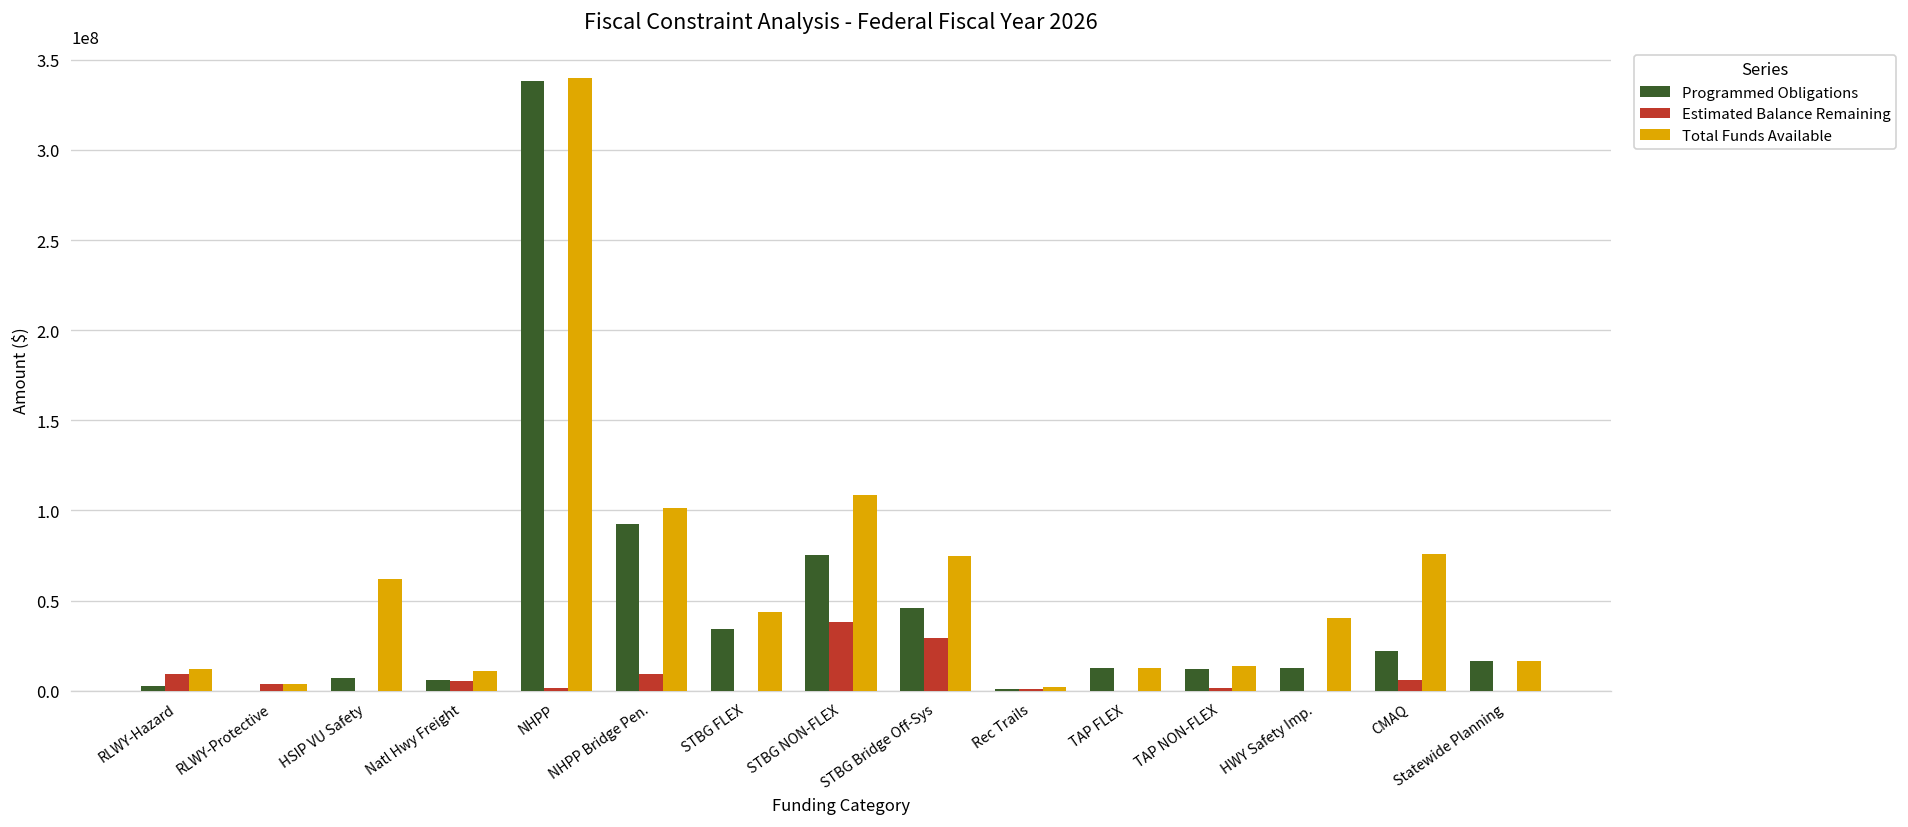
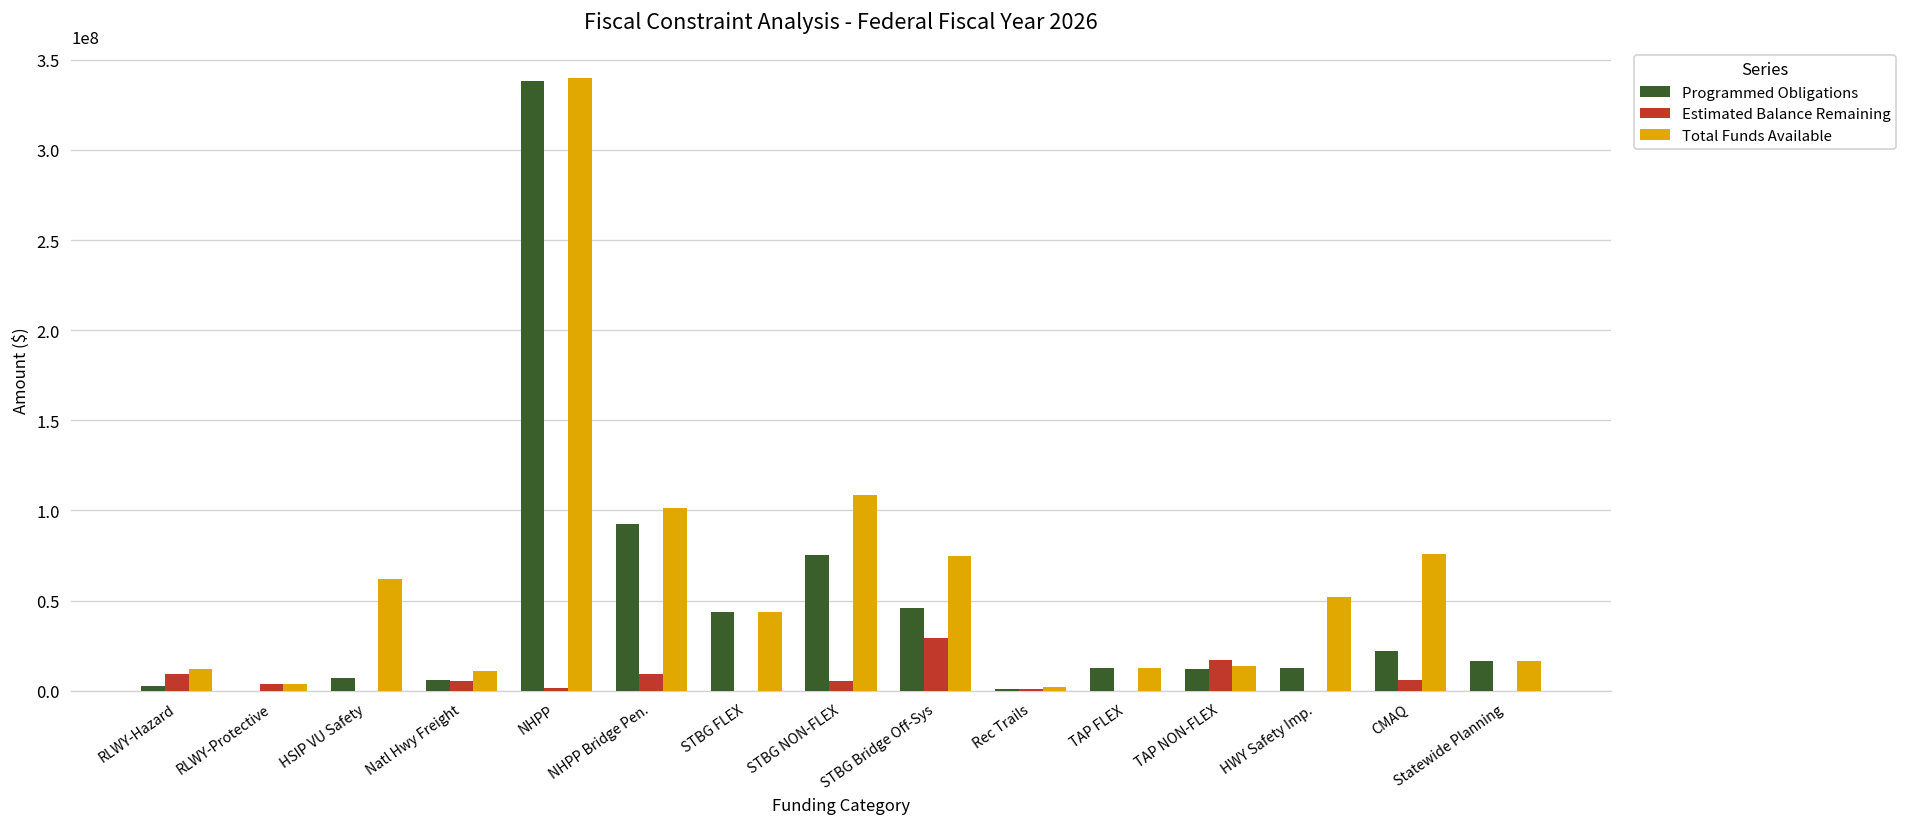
Programmed Obligations, STBG FLEX: 34000000 -> 44000000
Estimated Balance Remaining, STBG NON-FLEX: 38000000 -> 5000000
Estimated Balance Remaining, TAP NON-FLEX: 2000000 -> 17000000
Total Funds Available, HWY Safety Imp.: 40000000 -> 52000000
